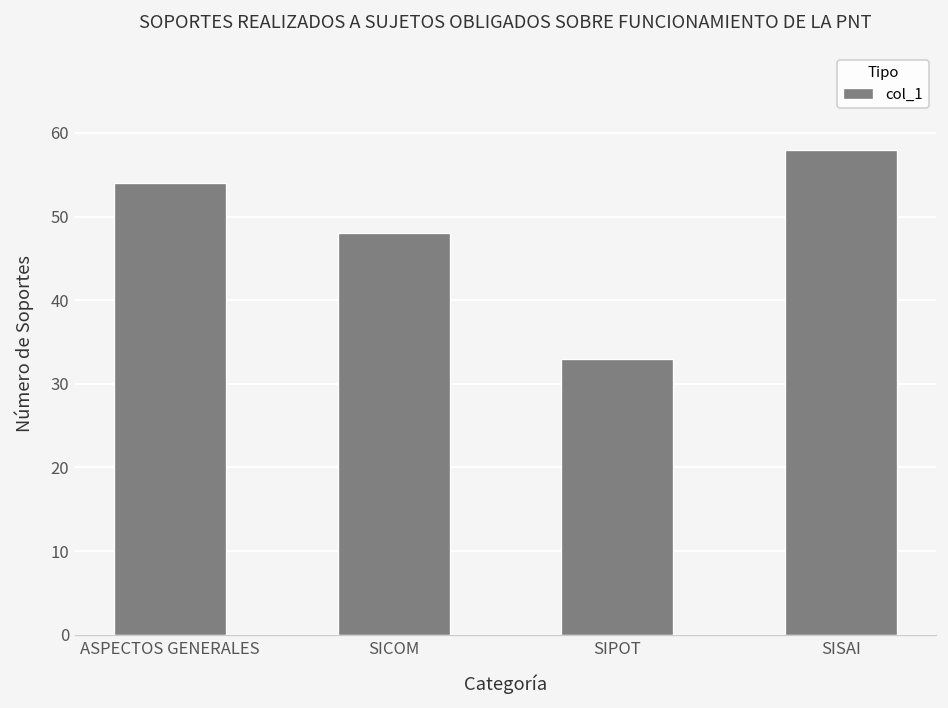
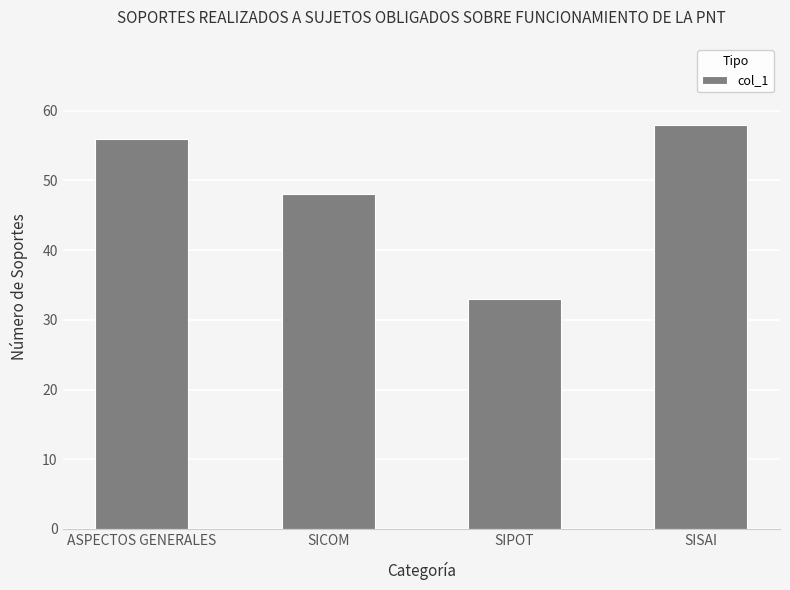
ASPECTOS GENERALES: 54 -> 56
